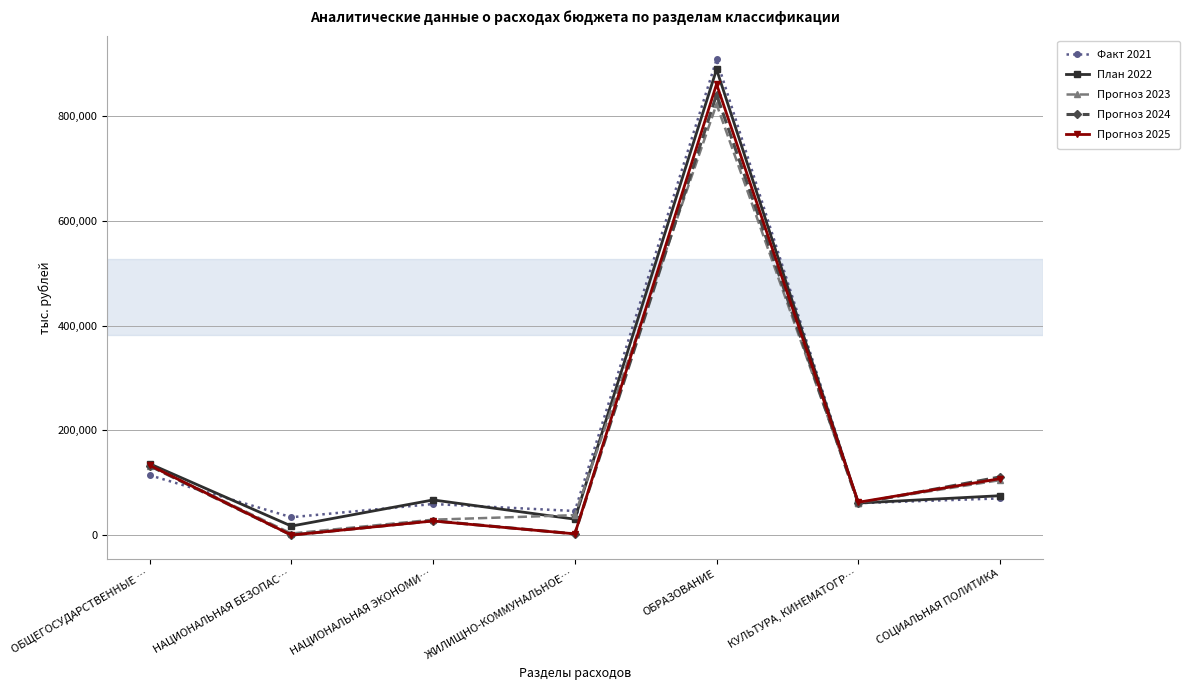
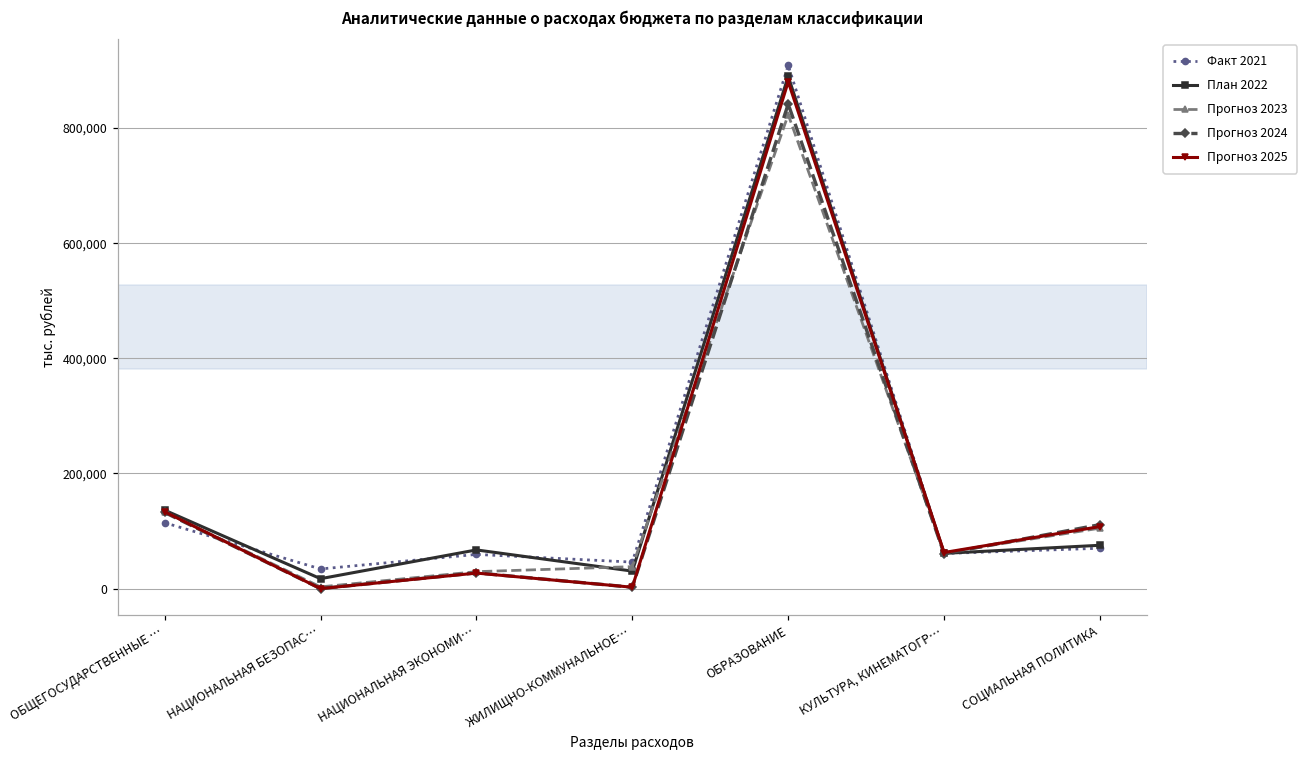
Прогноз 2025, ОБРАЗОВАНИЕ: 860,000 -> 880,000
